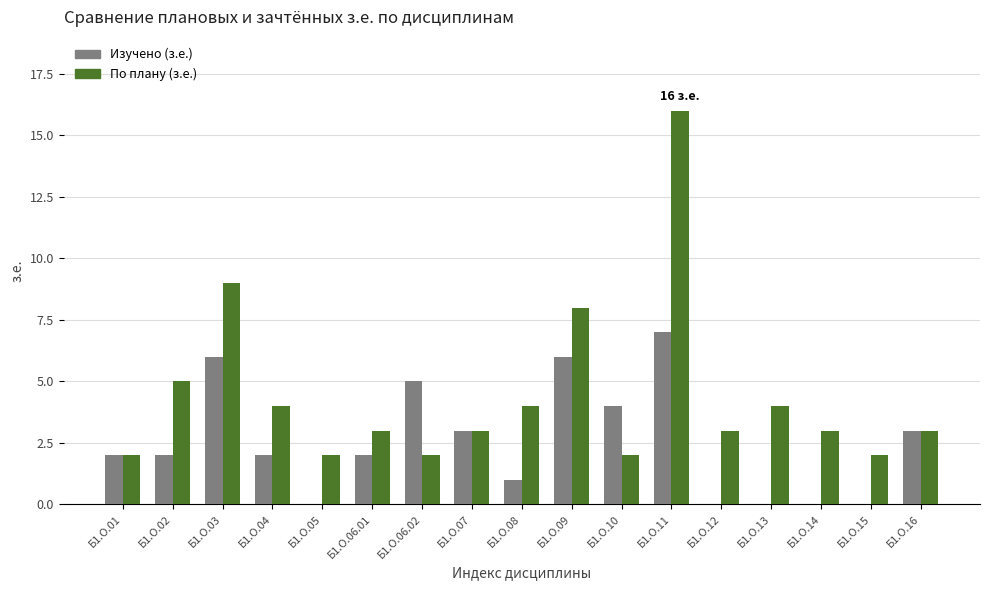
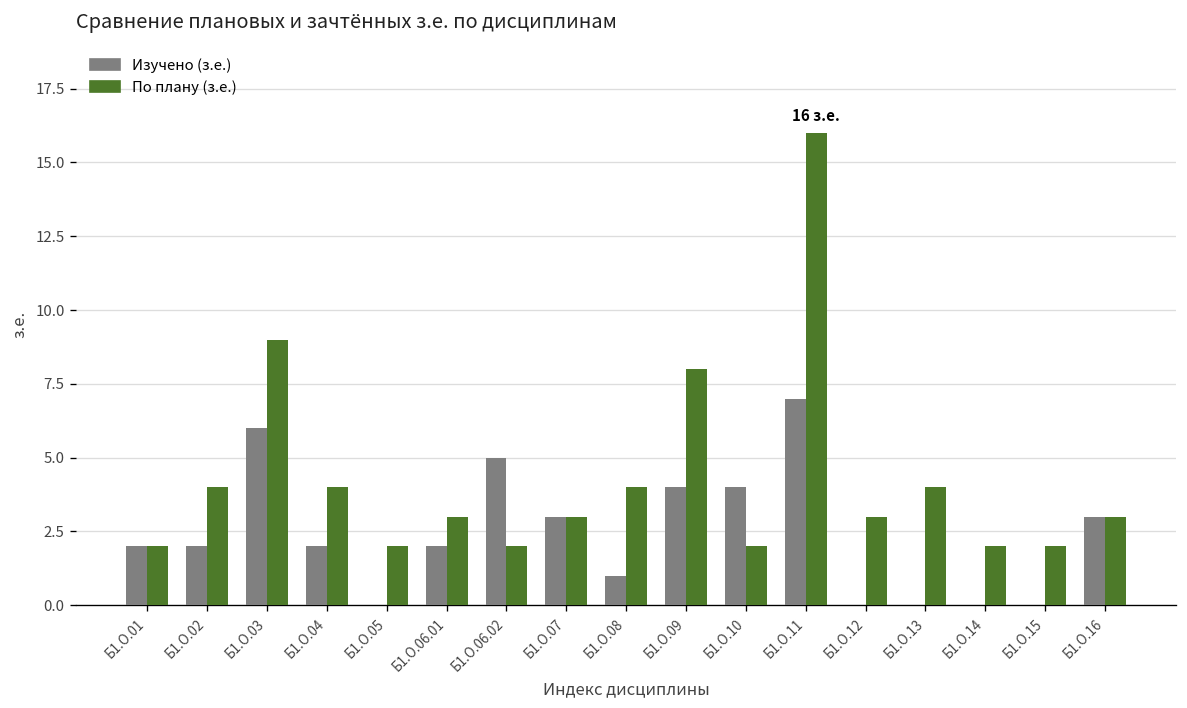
По плану (з.е.), Б1.О.02: 5 -> 4
Изучено (з.е.), Б1.О.09: 6 -> 4
По плану (з.е.), Б1.О.14: 3 -> 2
